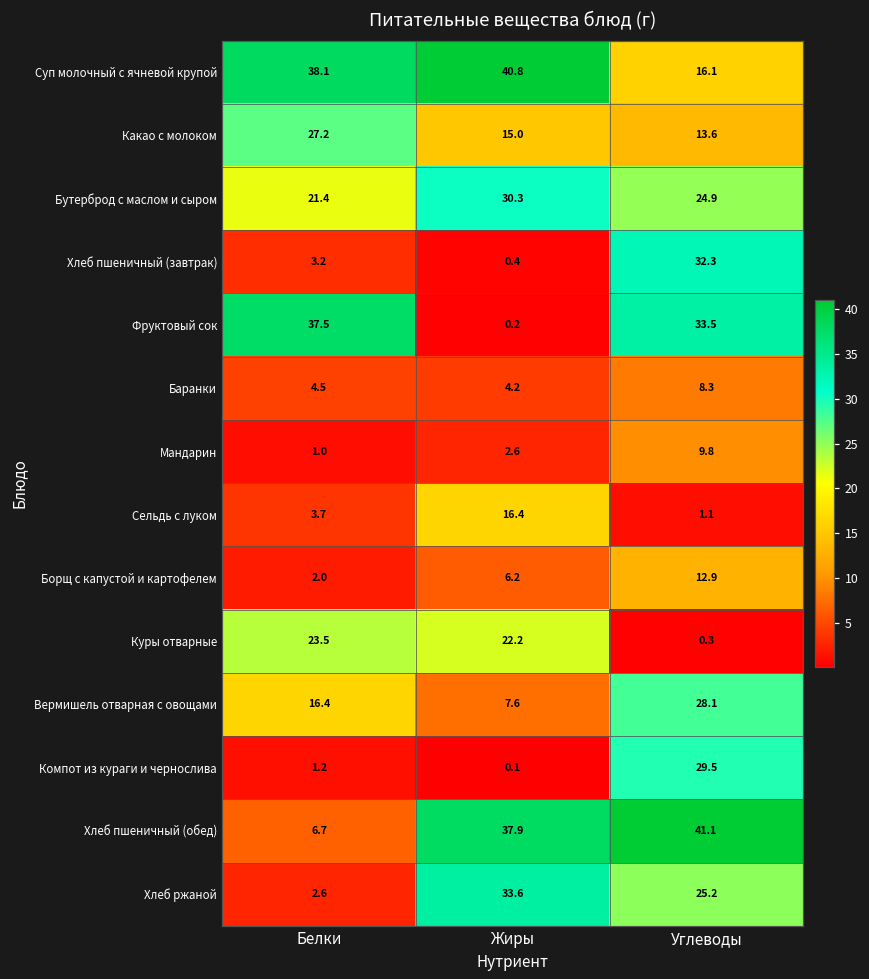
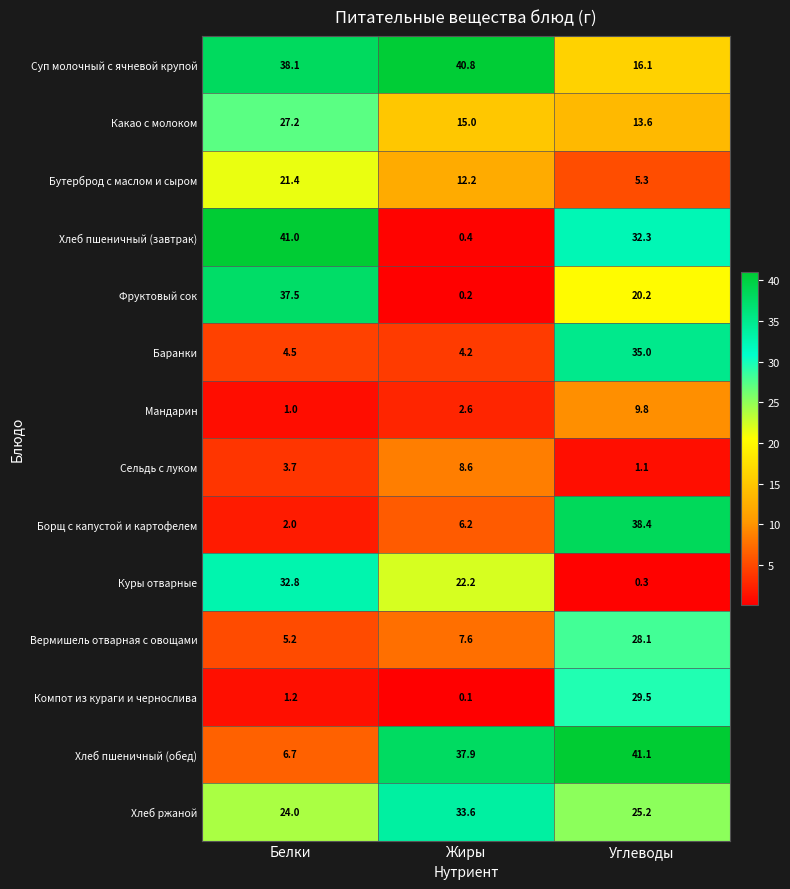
Бутерброд с маслом и сыром, Жиры: 30.3 -> 12.2
Бутерброд с маслом и сыром, Углеводы: 24.9 -> 5.3
Хлеб пшеничный (завтрак), Белки: 3.2 -> 41.0
Фруктовый сок, Углеводы: 33.5 -> 20.2
Баранки, Углеводы: 8.3 -> 35.0
Сельдь с луком, Жиры: 16.4 -> 8.6
Борщ с капустой и картофелем, Углеводы: 12.9 -> 38.4
Куры отварные, Белки: 23.5 -> 32.8
Вермишель отварная с овощами, Белки: 16.4 -> 5.2
Хлеб ржаной, Белки: 2.6 -> 24.0
